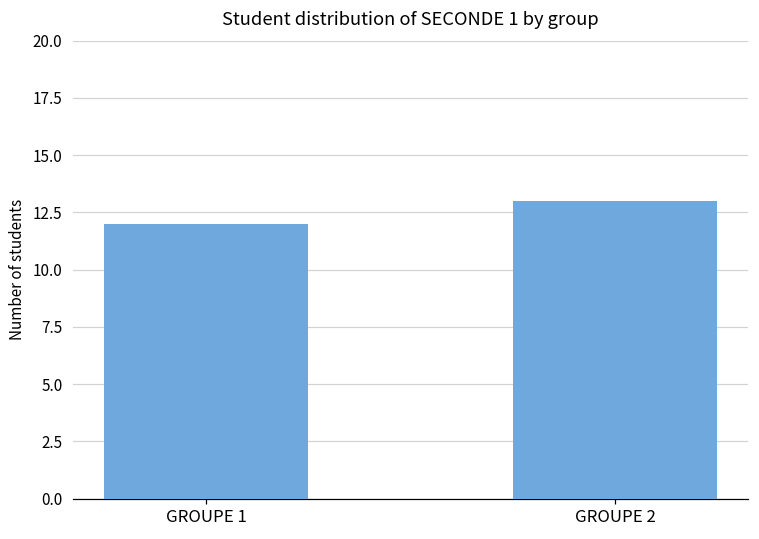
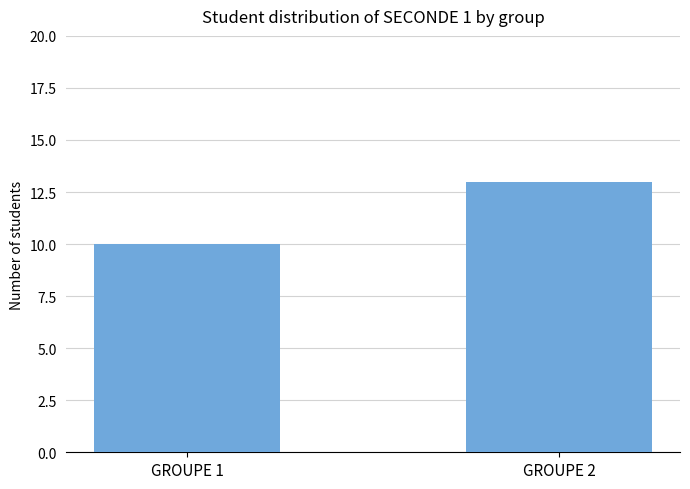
GROUPE 1: 12 -> 10
